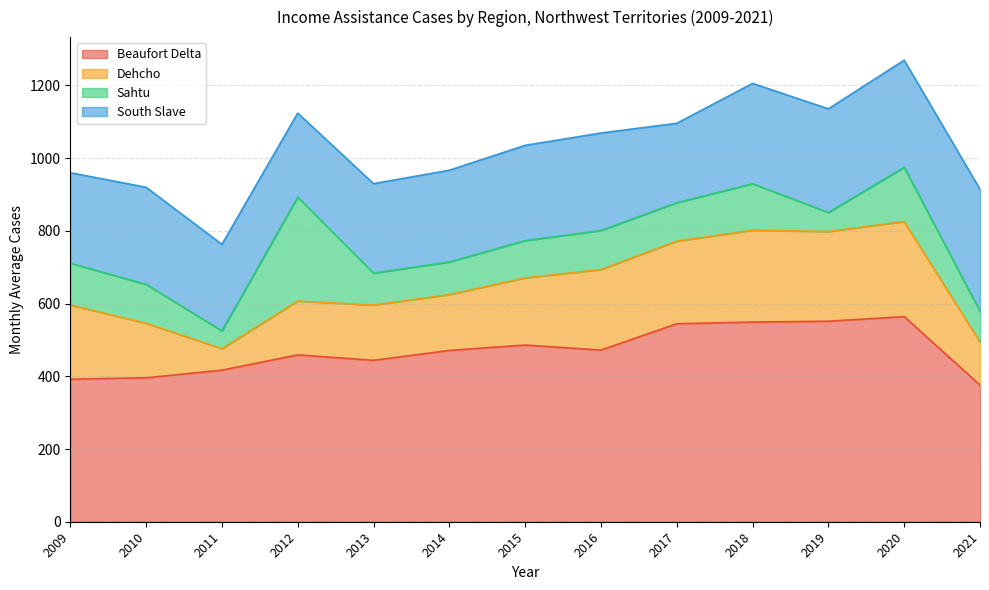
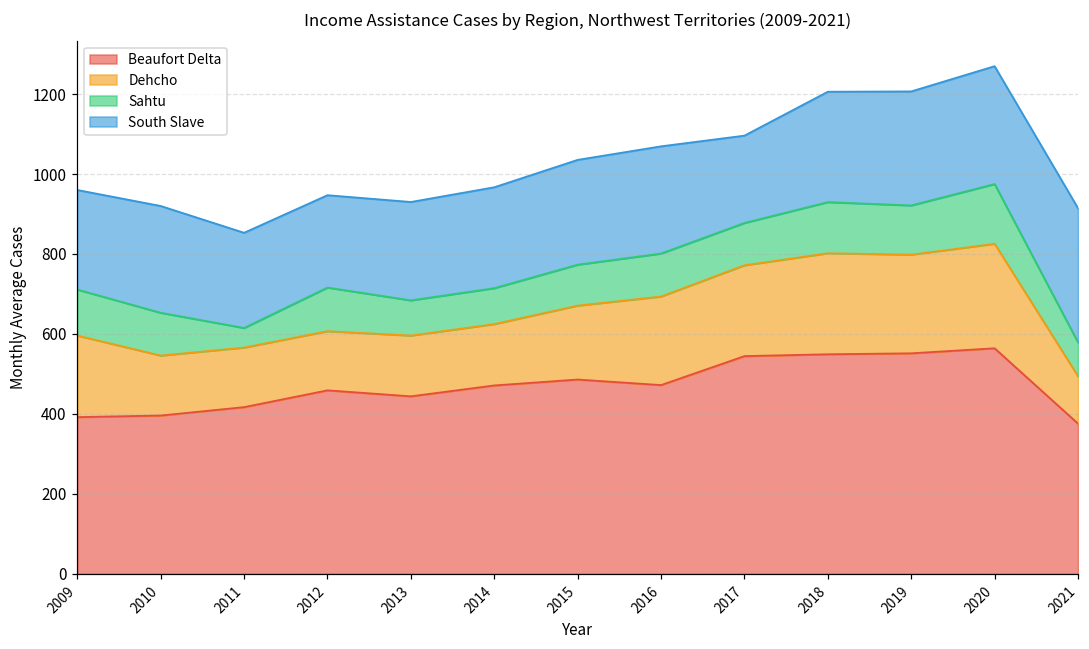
Dehcho, 2011: 60 -> 150
Sahtu, 2012: 290 -> 110
Sahtu, 2019: 50 -> 120
